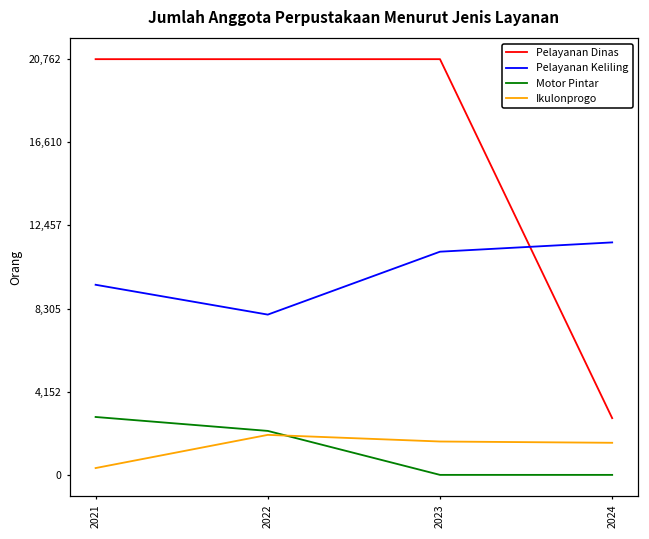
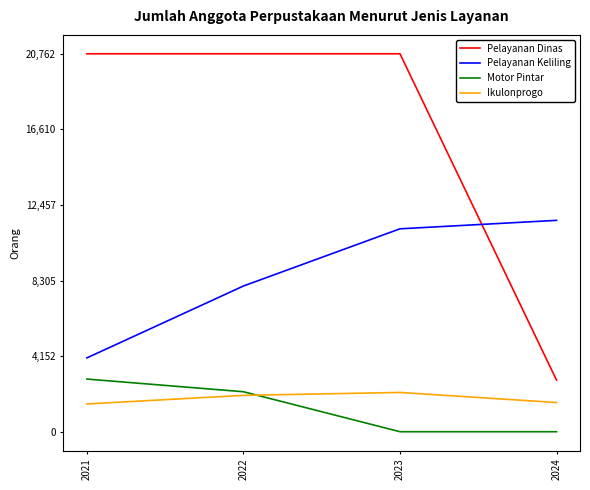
Pelayanan Keliling, 2021: 9,500 -> 4,100
Ikulonprogo, 2021: 300 -> 1,500
Ikulonprogo, 2023: 1,700 -> 2,200
